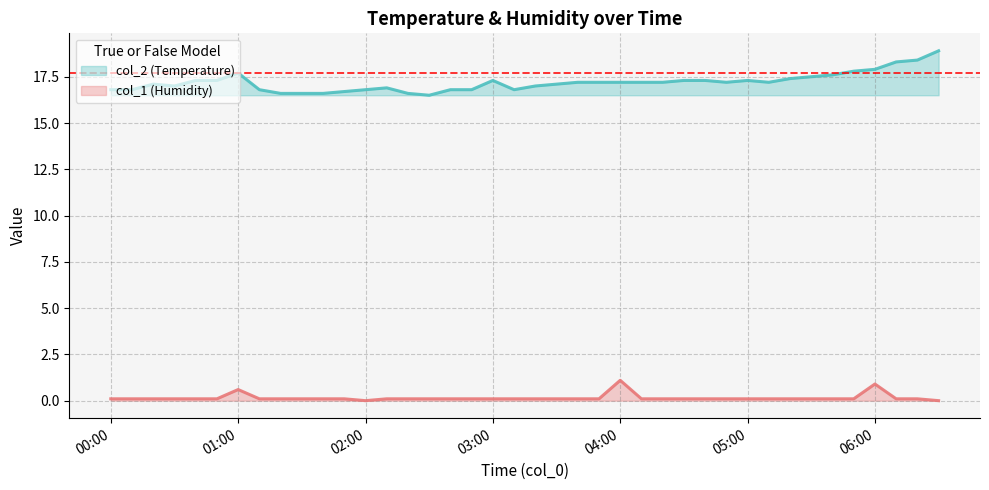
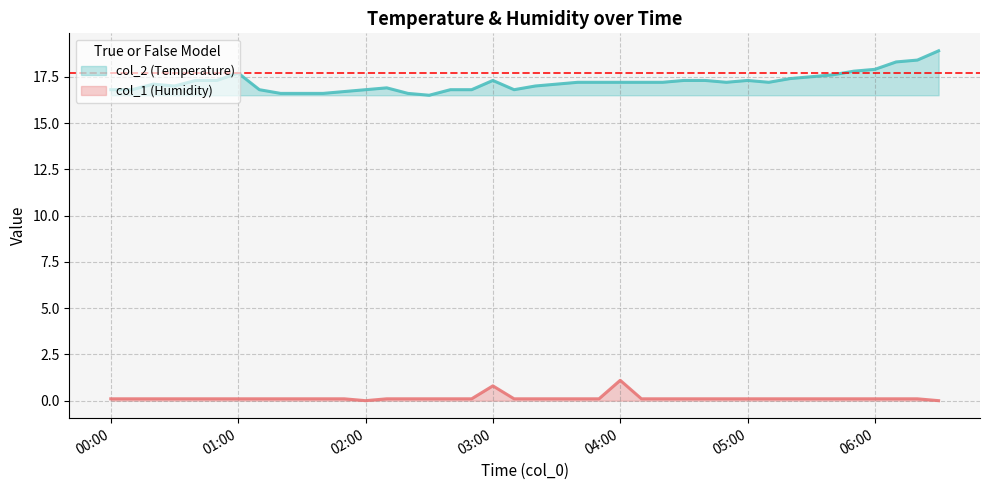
col_1 (Humidity), 01:00: 0.6 -> 0.1
col_1 (Humidity), 03:00: 0.1 -> 0.8
col_1 (Humidity), 06:00: 0.9 -> 0.1
